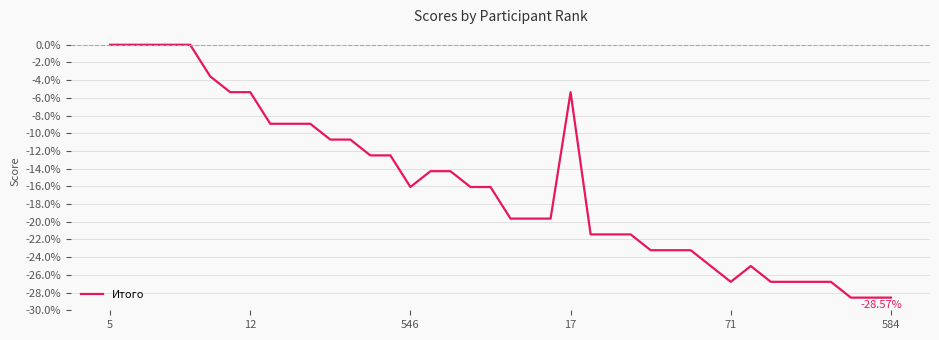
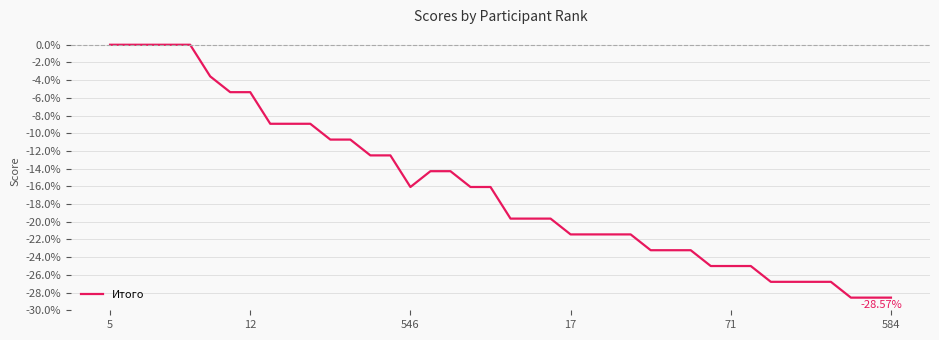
17: -5% -> -21%
71: -27% -> -25%
